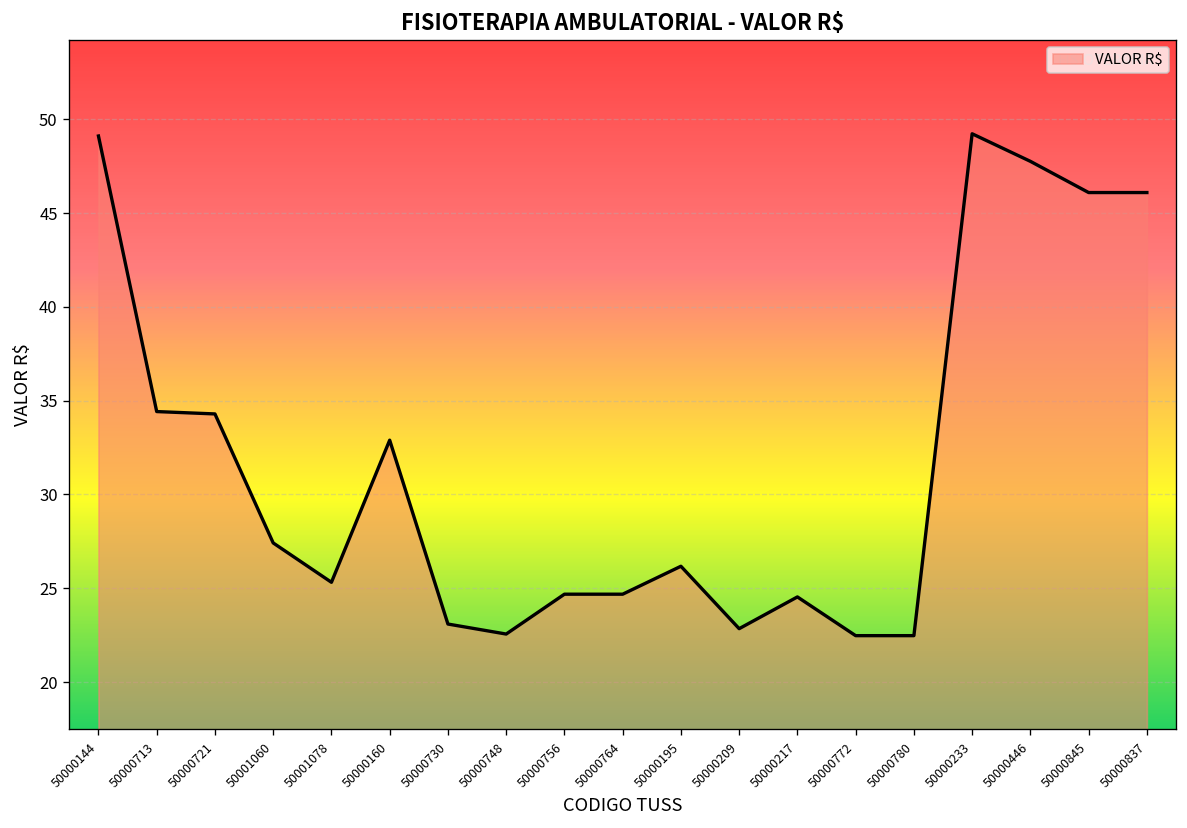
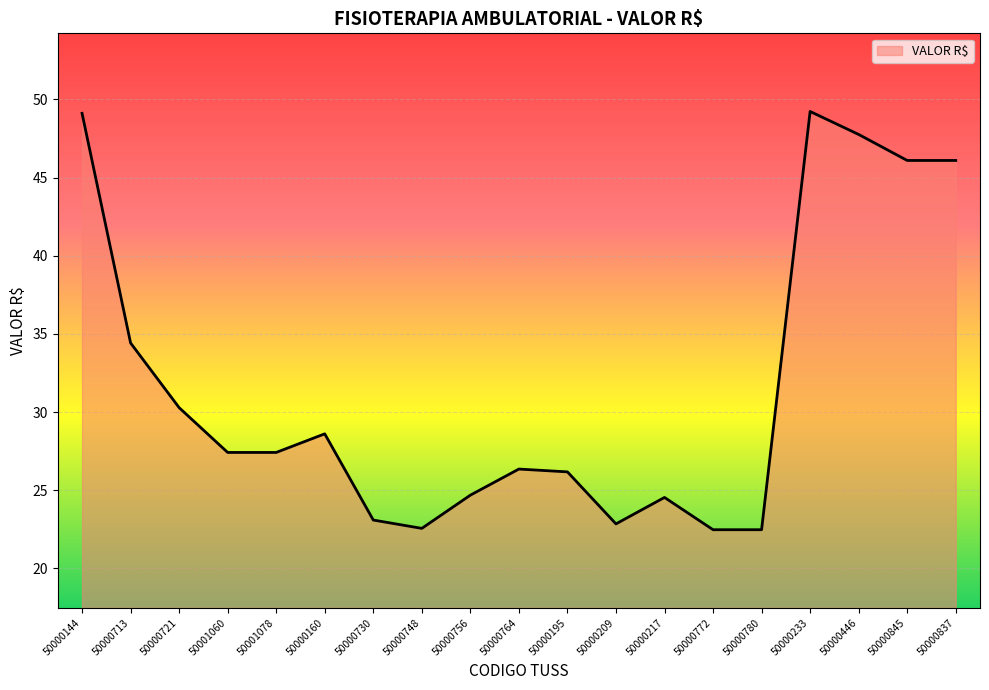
50000721: 34.3 -> 30.3
50001078: 25.3 -> 27.4
50000160: 32.9 -> 28.6
50000764: 24.7 -> 26.4
